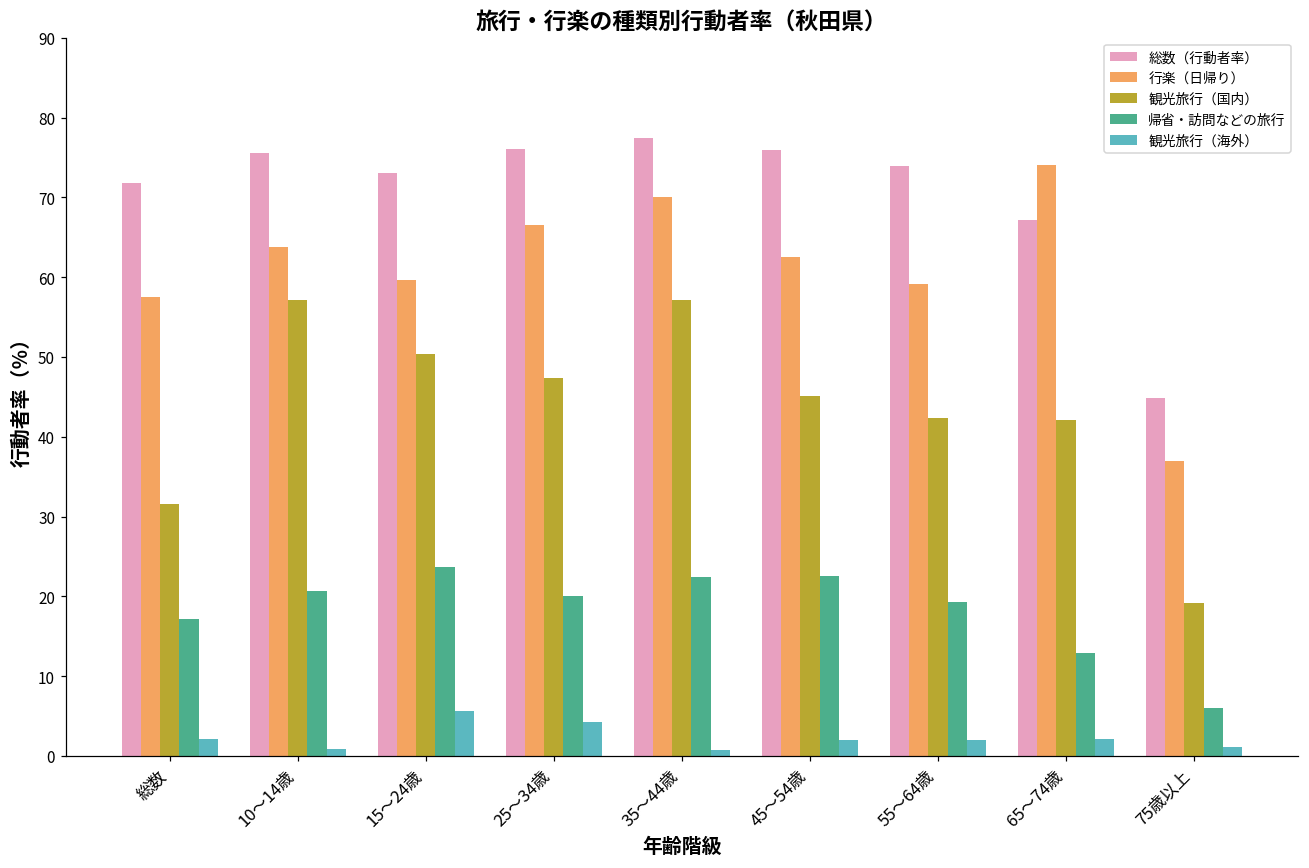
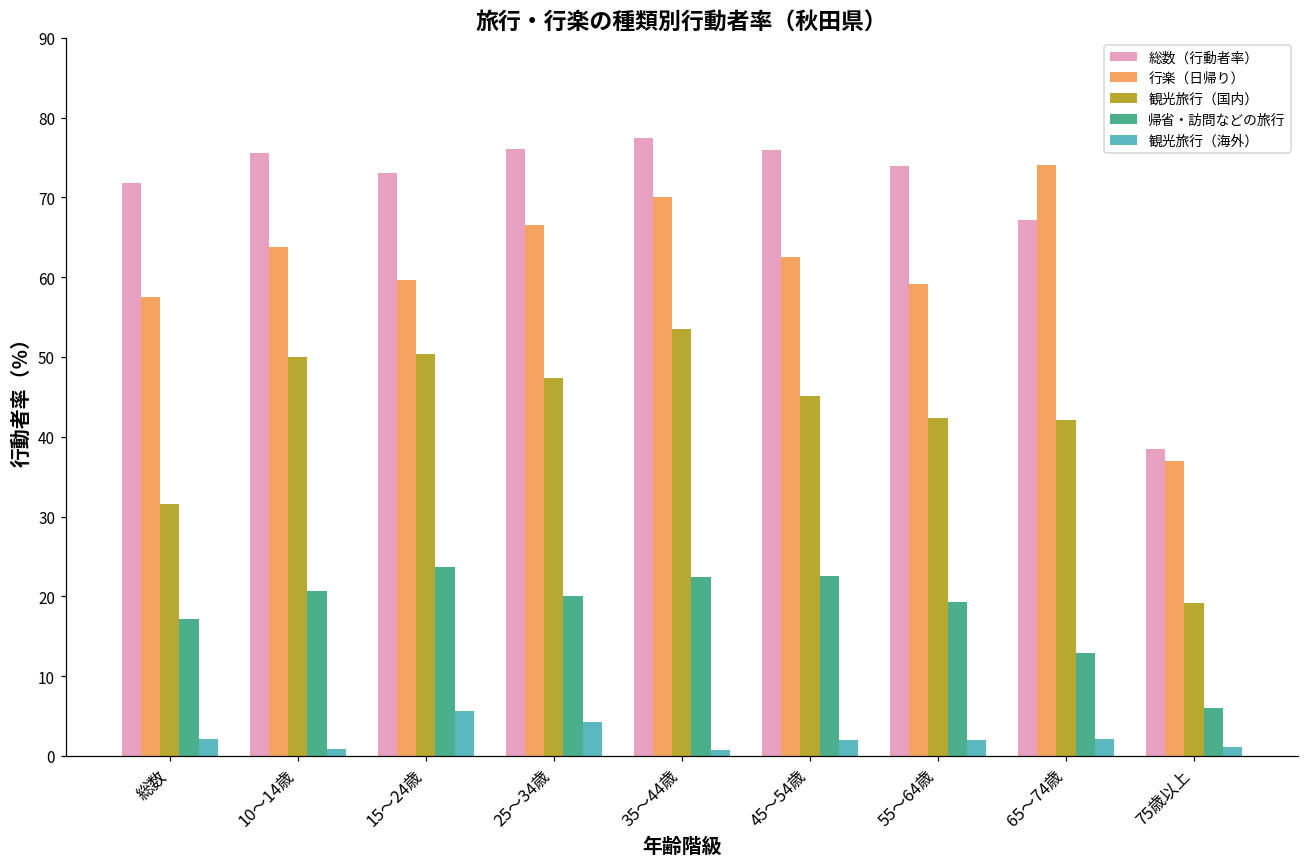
観光旅行（国内）, 10～14歳: 57 -> 50
観光旅行（国内）, 35～44歳: 57 -> 54
総数（行動者率）, 75歳以上: 45 -> 39
